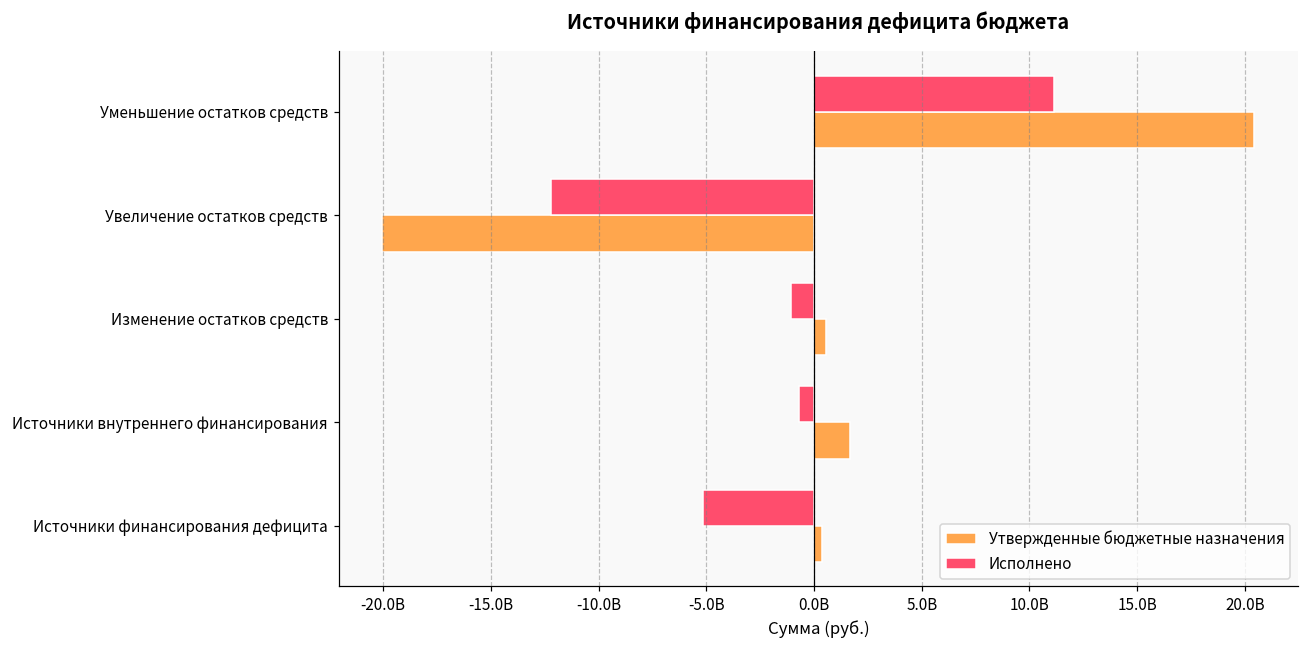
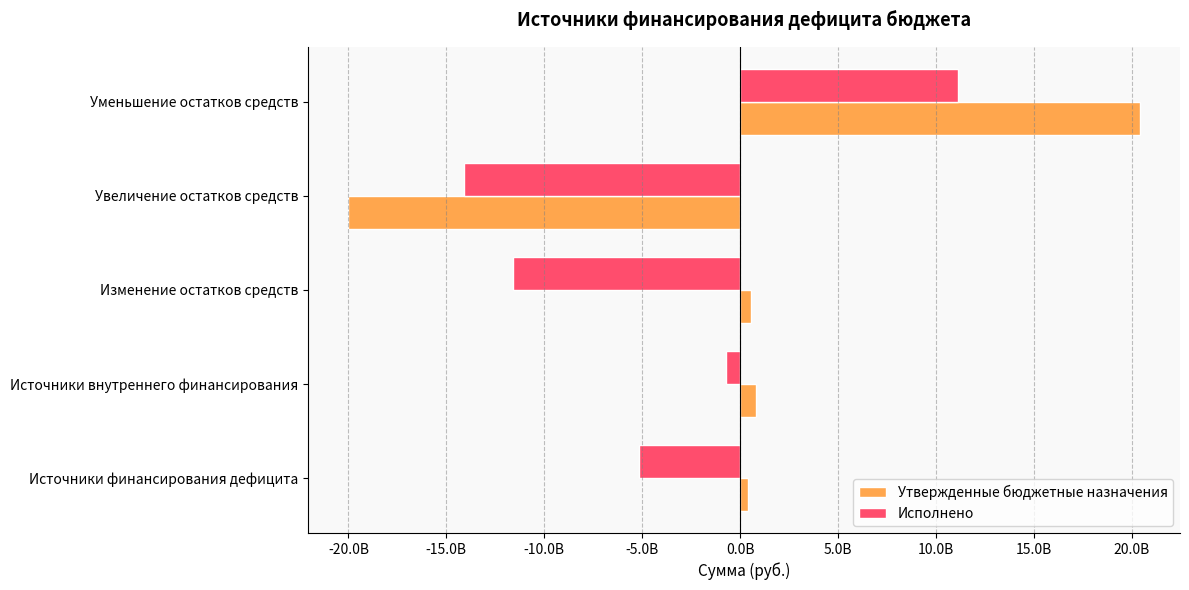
Исполнено, Увеличение остатков средств: -12200000000 -> -14100000000
Исполнено, Изменение остатков средств: -1100000000 -> -11600000000
Утвержденные бюджетные назначения, Источники внутреннего финансирования: 1700000000 -> 800000000
